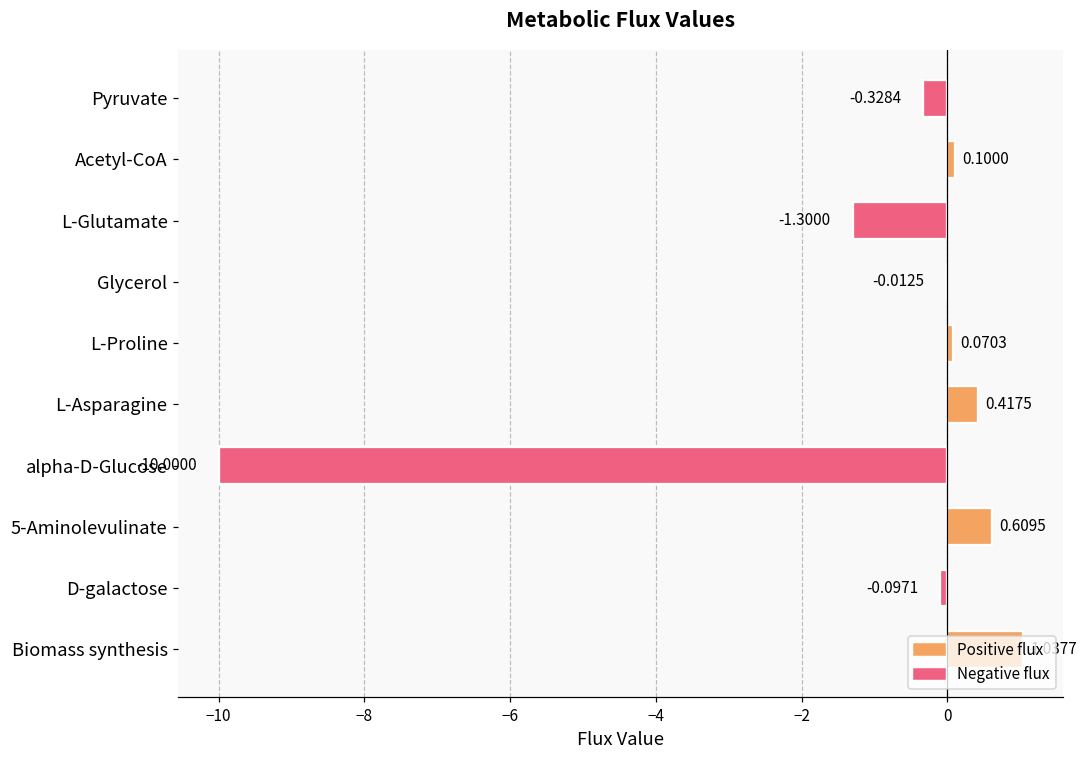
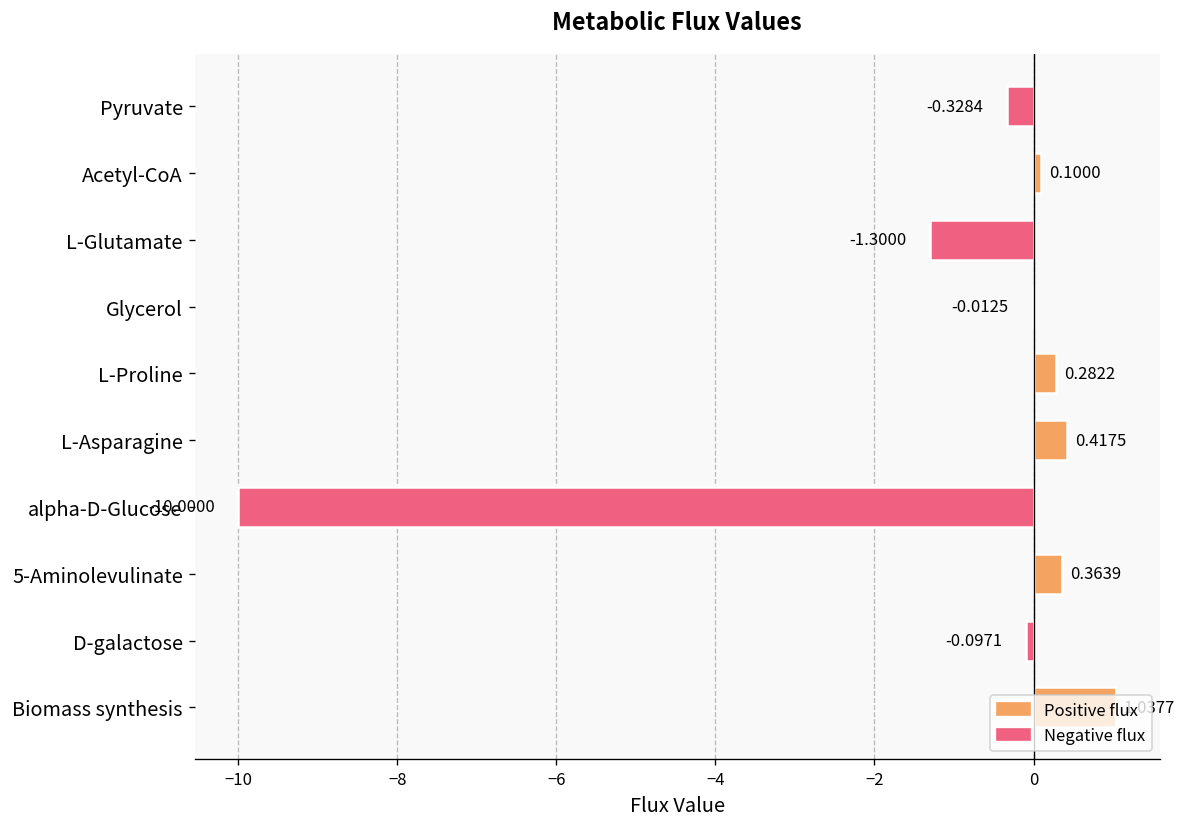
L-Proline: 0.0703 -> 0.2822
5-Aminolevulinate: 0.6095 -> 0.3639
